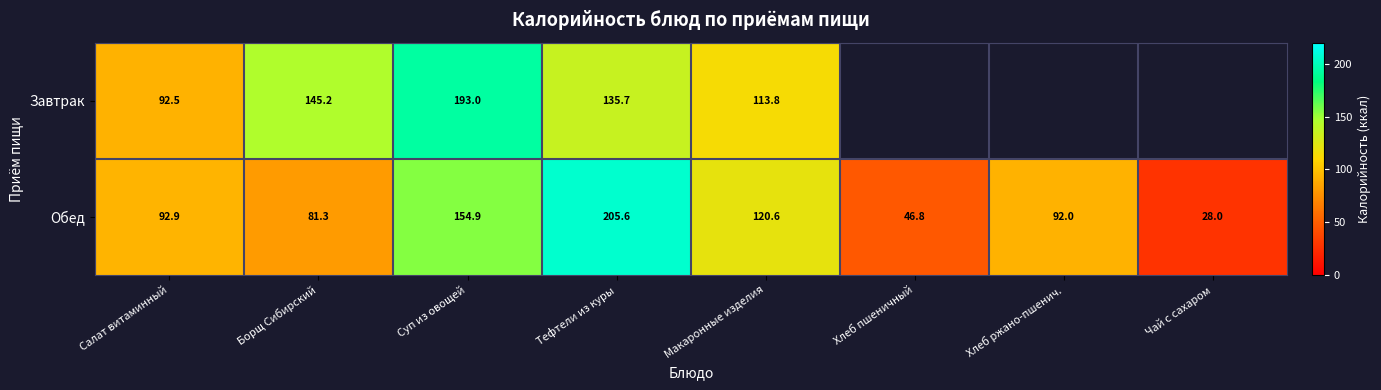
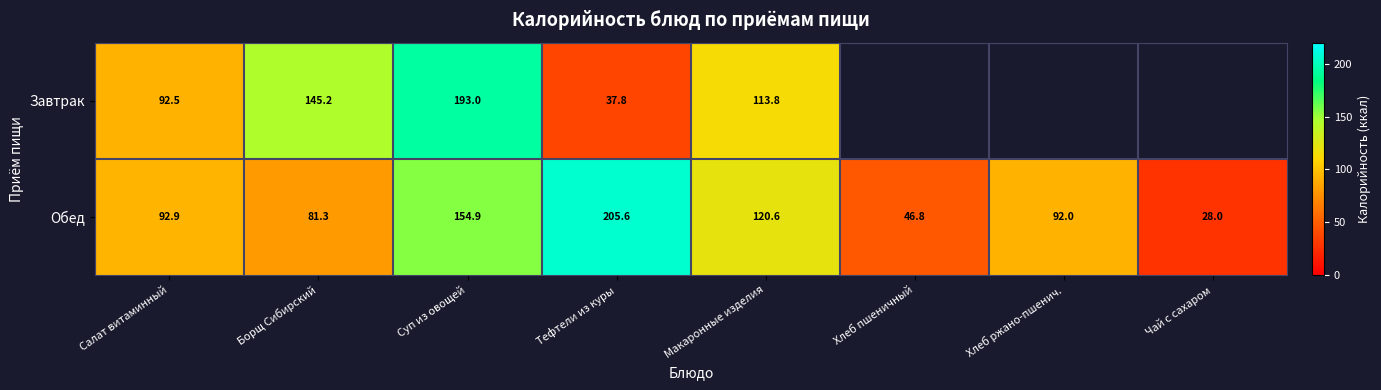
Завтрак, Тефтели из куры: 135.7 -> 37.8
